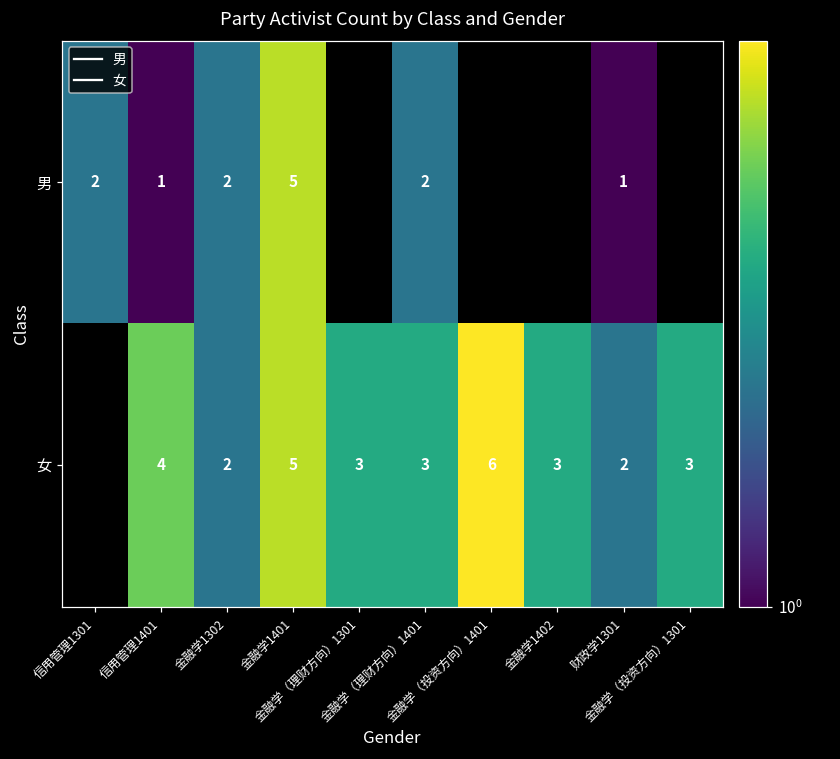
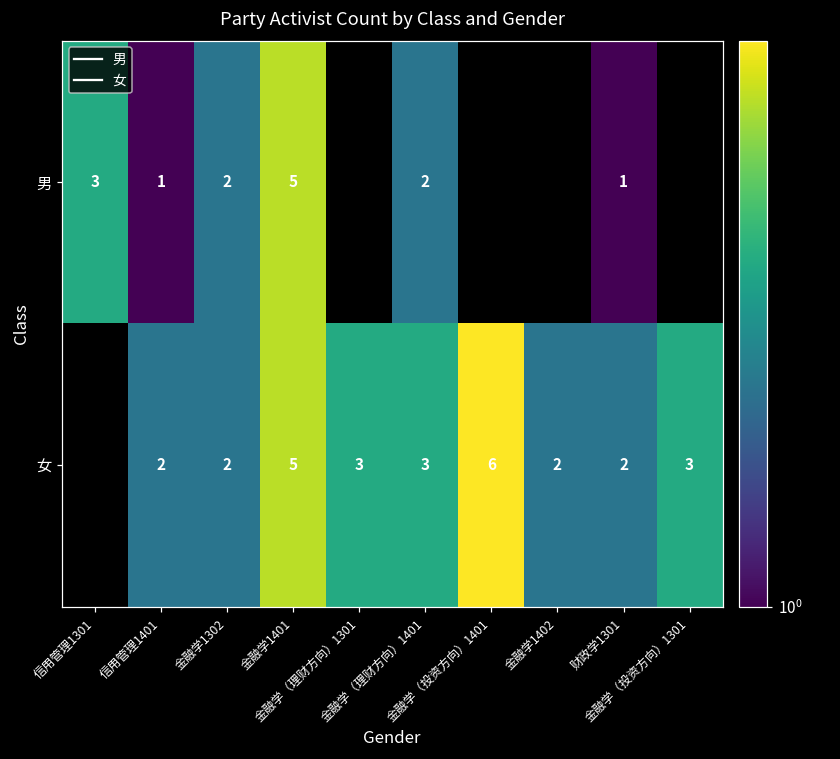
男, 信用管理1301: 2 -> 3
女, 信用管理1401: 4 -> 2
女, 金融学1402: 3 -> 2
